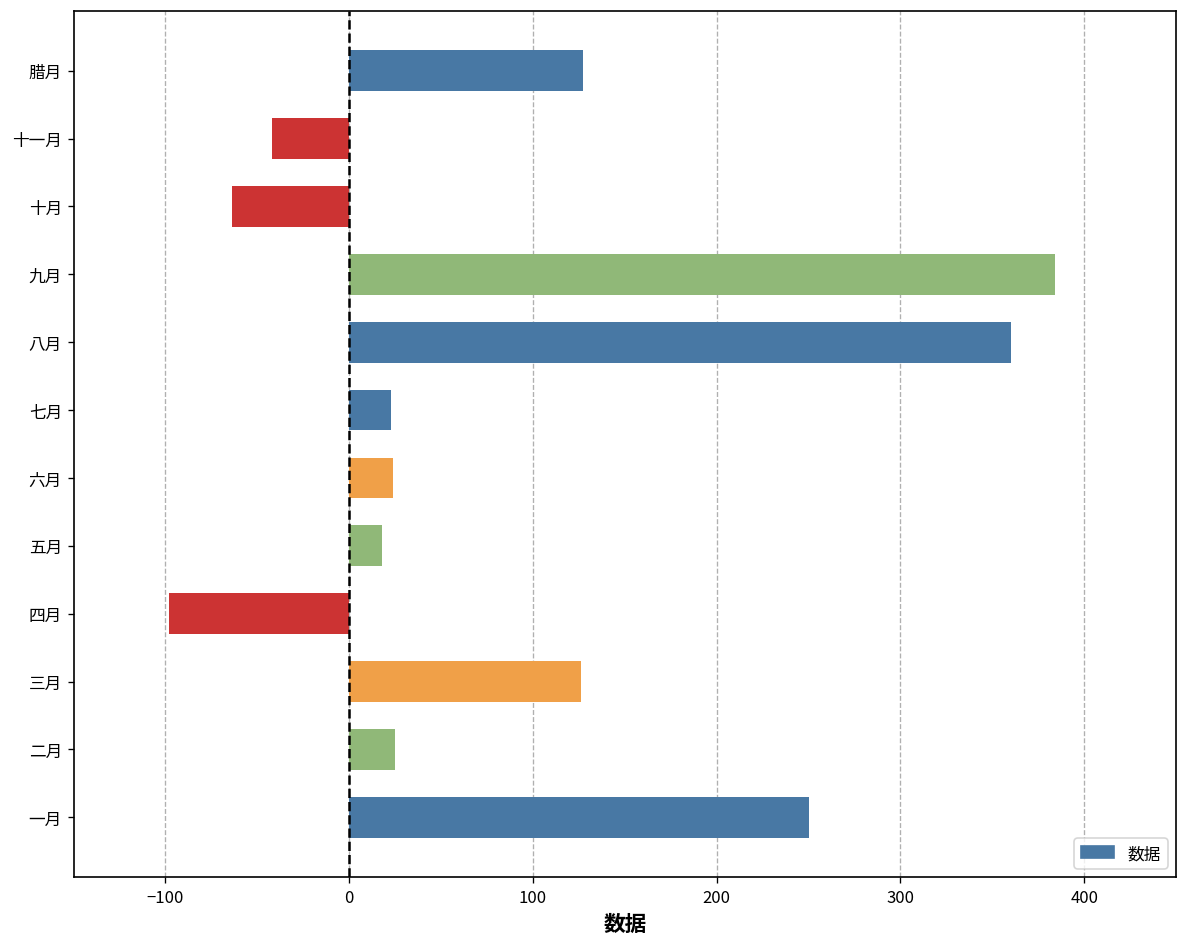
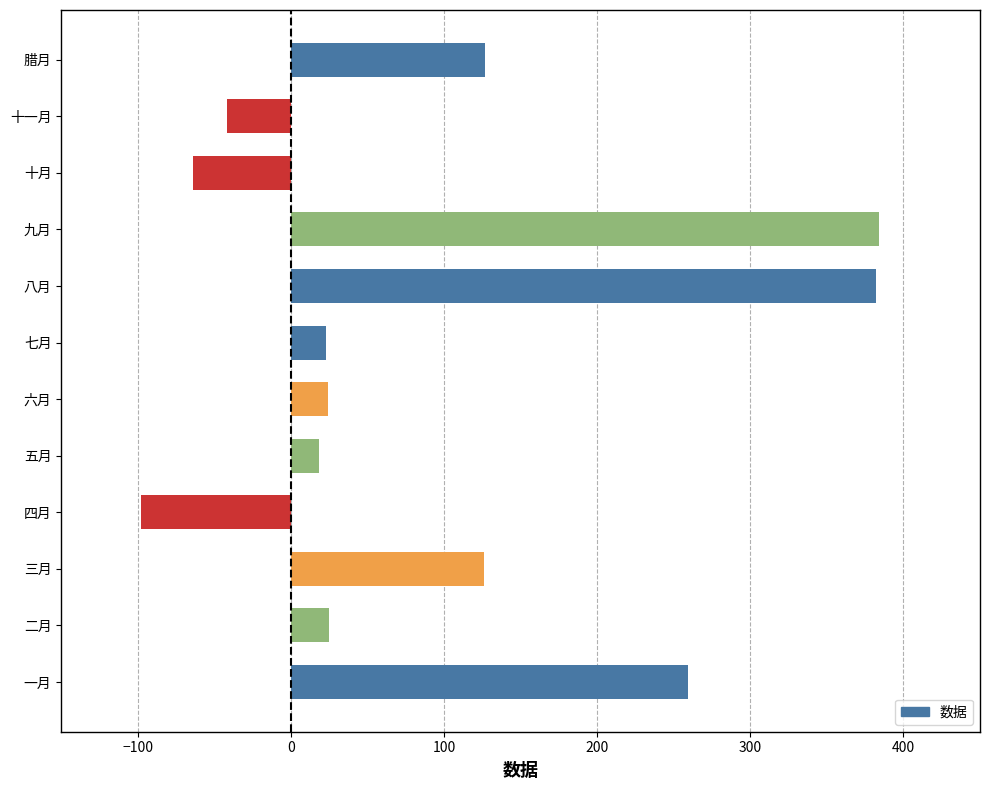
八月: 360 -> 382
一月: 250 -> 259
